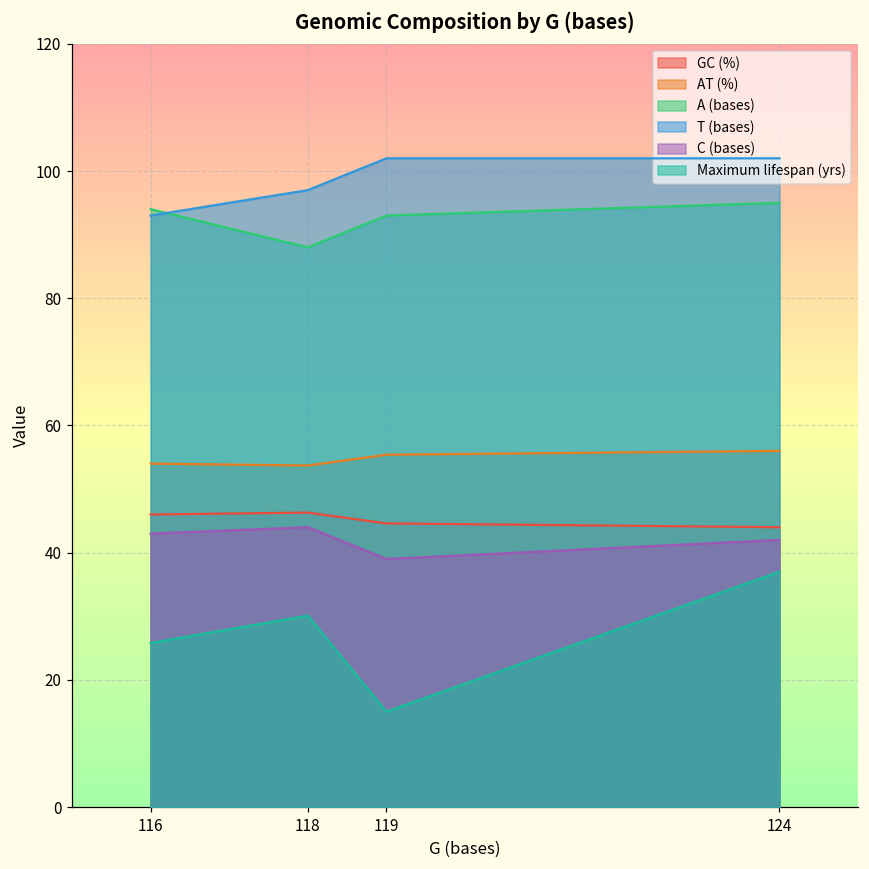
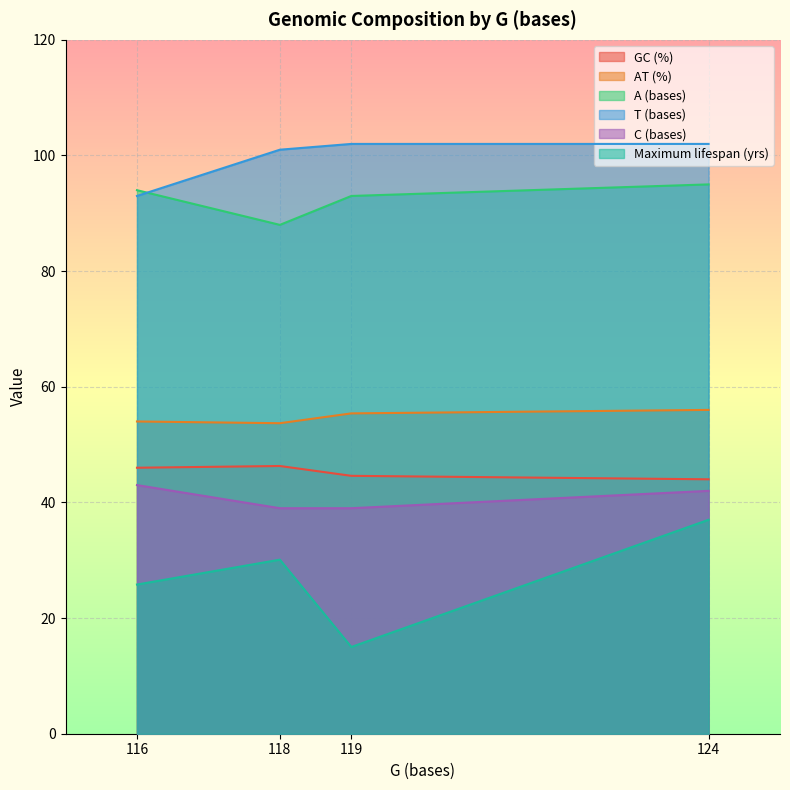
T (bases), 118: 97 -> 101
C (bases), 118: 44 -> 39
